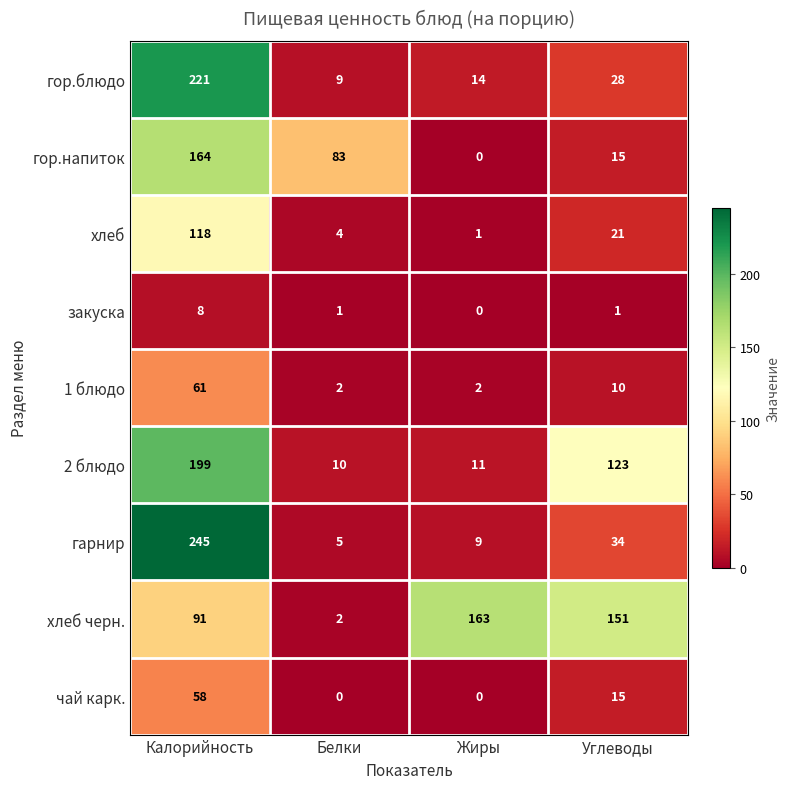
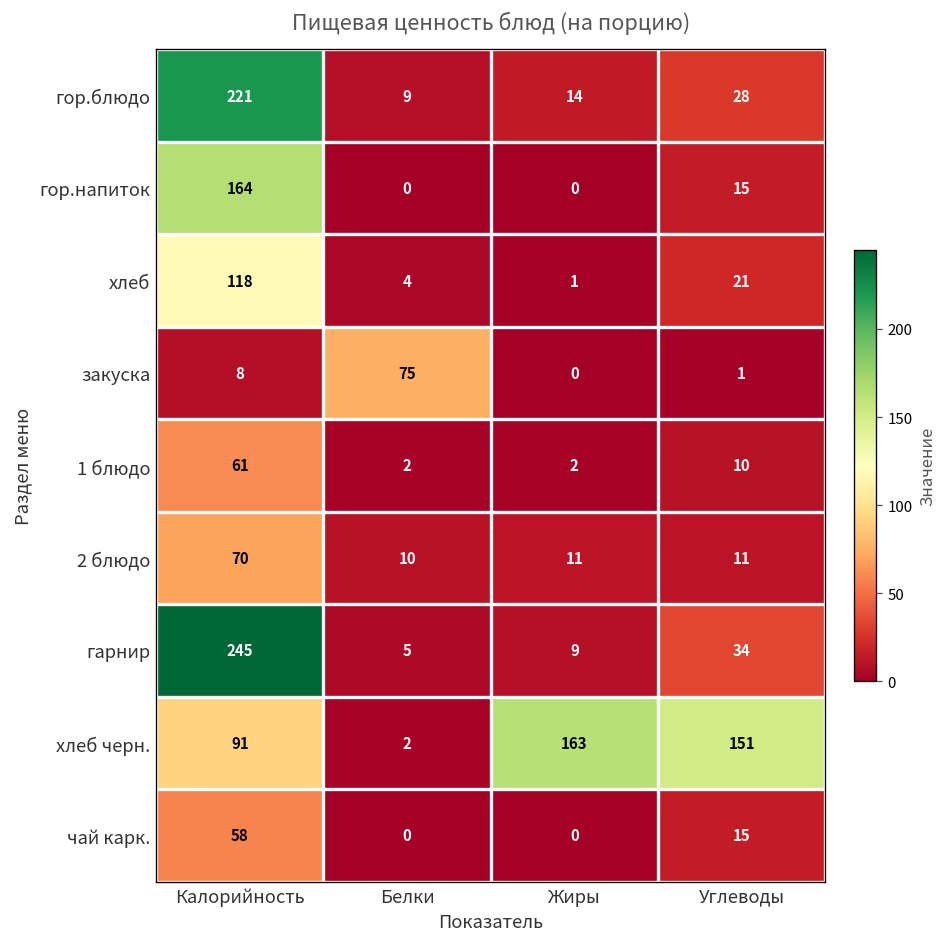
гор.напиток, Белки: 83 -> 0
закуска, Белки: 1 -> 75
2 блюдо, Калорийность: 199 -> 70
2 блюдо, Углеводы: 123 -> 11
